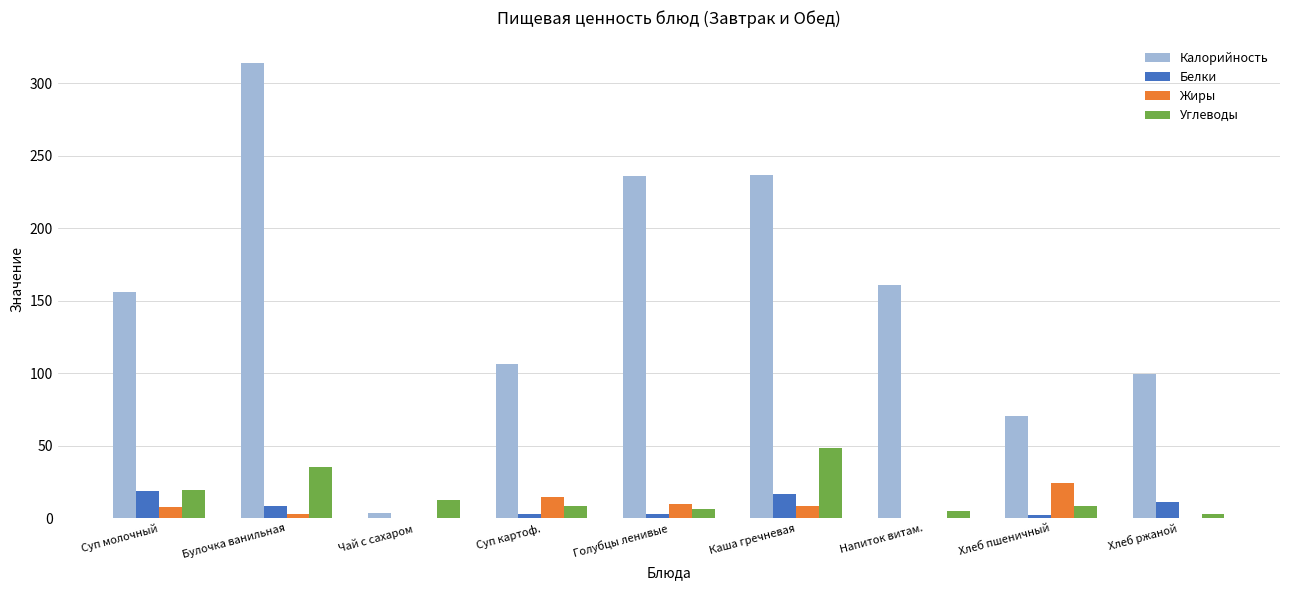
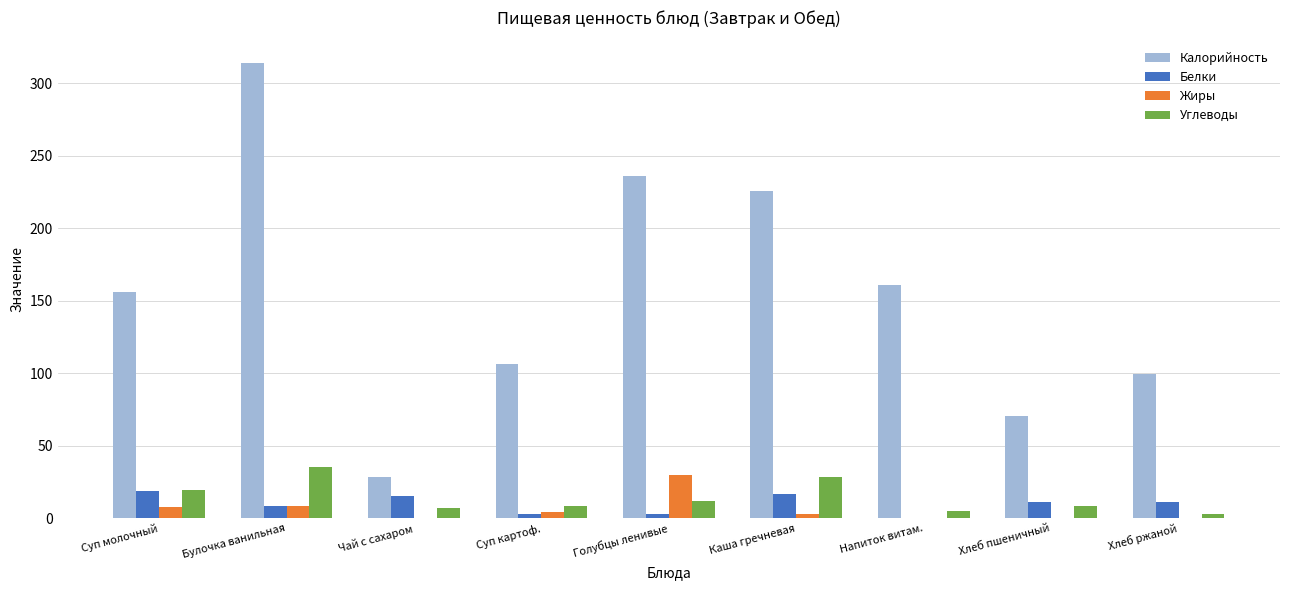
Жиры, Булочка ванильная: 3 -> 9
Калорийность, Чай с сахаром: 4 -> 28
Белки, Чай с сахаром: 0 -> 16
Углеводы, Чай с сахаром: 13 -> 7
Жиры, Суп картоф.: 15 -> 4
Жиры, Голубцы ленивые: 10 -> 30
Углеводы, Голубцы ленивые: 6 -> 12
Калорийность, Каша гречневая: 237 -> 226
Жиры, Каша гречневая: 9 -> 3
Углеводы, Каша гречневая: 49 -> 29
Белки, Хлеб пшеничный: 2 -> 11
Жиры, Хлеб пшеничный: 24 -> 0
